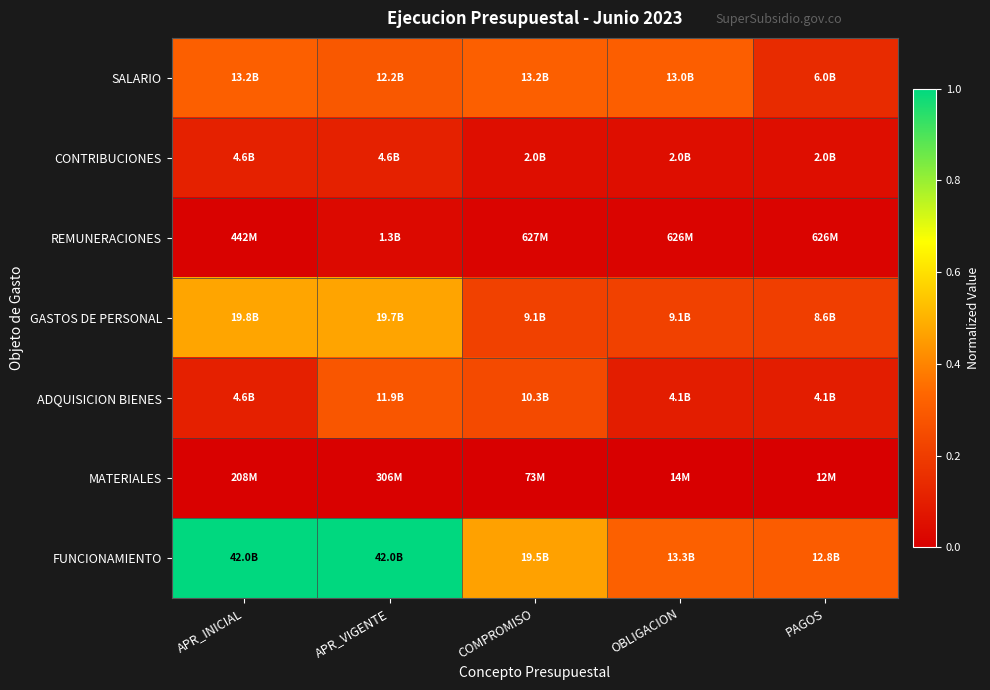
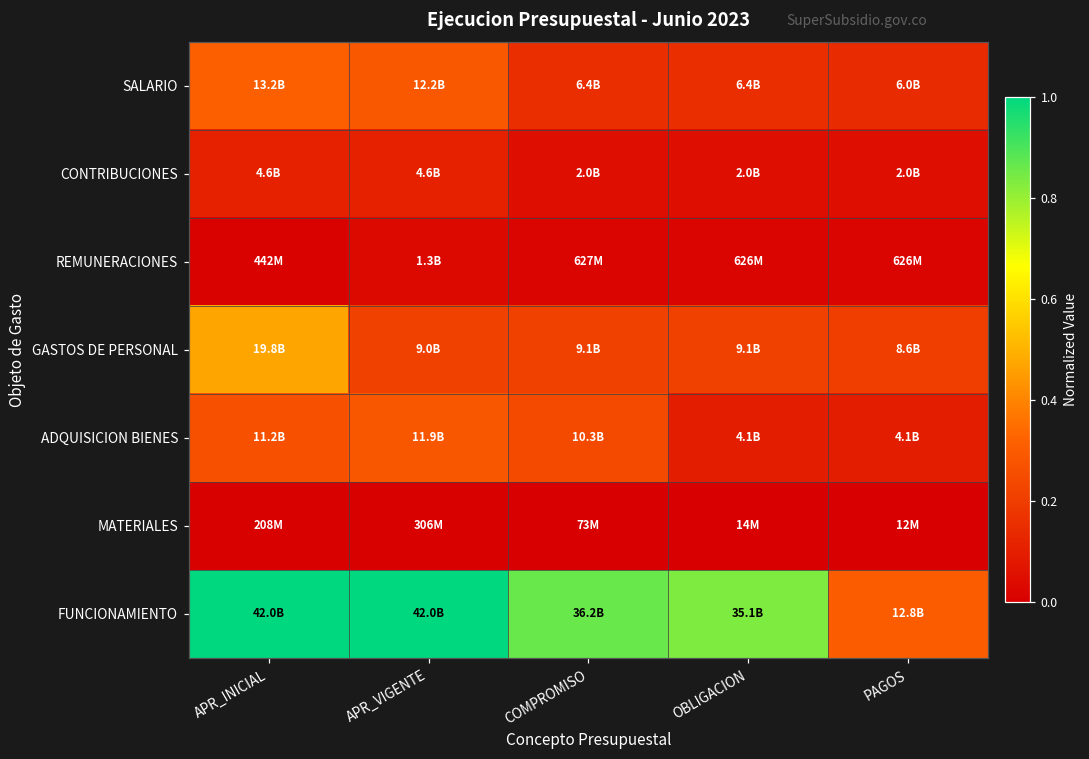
SALARIO, COMPROMISO: 13.2B -> 6.4B
SALARIO, OBLIGACION: 13.0B -> 6.4B
GASTOS DE PERSONAL, APR_VIGENTE: 19.7B -> 9.0B
ADQUISICION BIENES, APR_INICIAL: 4.6B -> 11.2B
FUNCIONAMIENTO, COMPROMISO: 19.5B -> 36.2B
FUNCIONAMIENTO, OBLIGACION: 13.3B -> 35.1B
